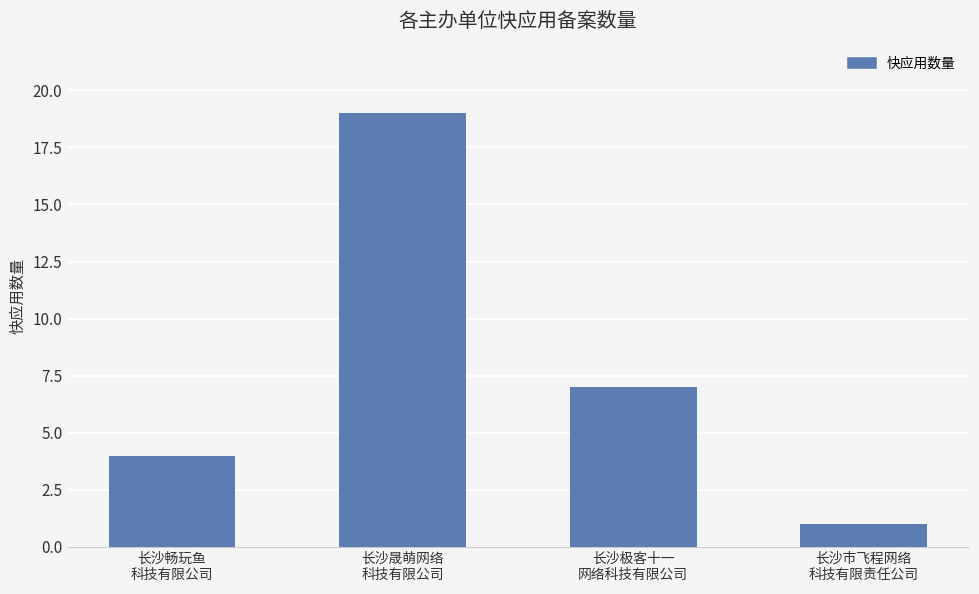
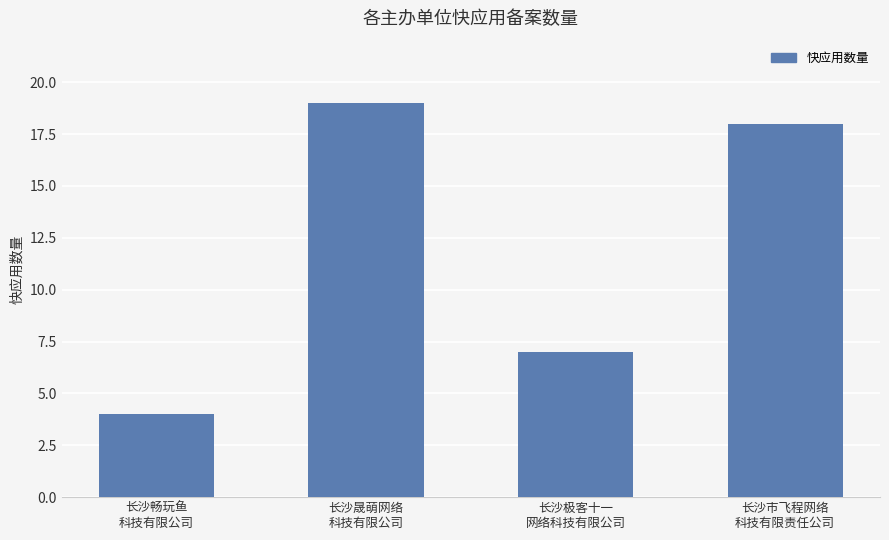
长沙市飞程网络 科技有限责任公司: 1 -> 18
